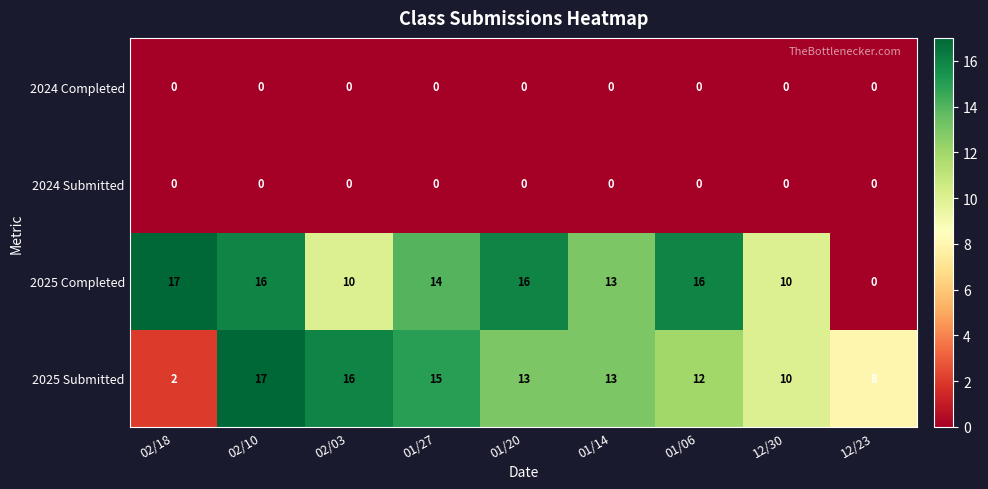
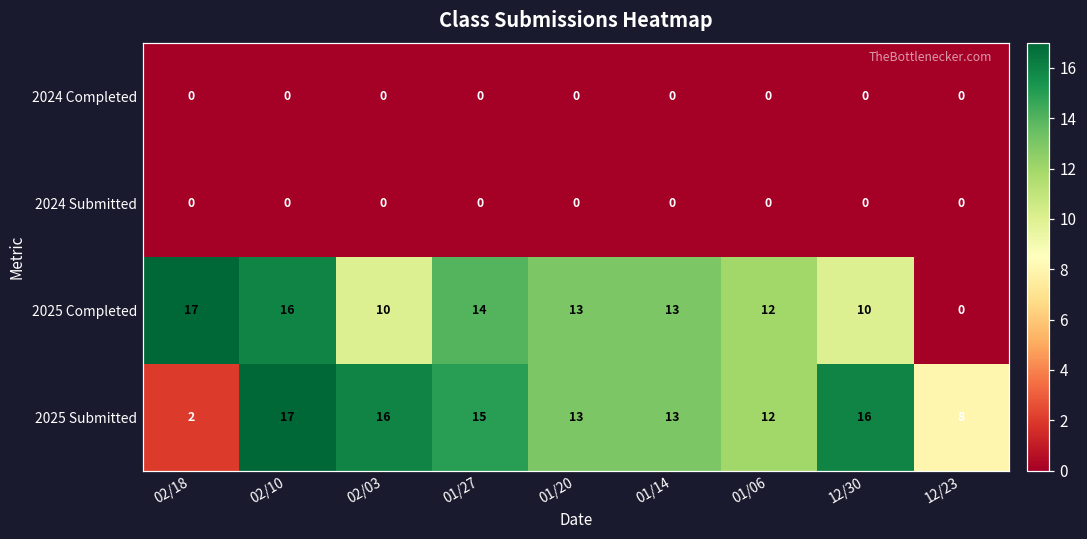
2025 Completed, 01/20: 16 -> 13
2025 Completed, 01/06: 16 -> 12
2025 Submitted, 12/30: 10 -> 16
